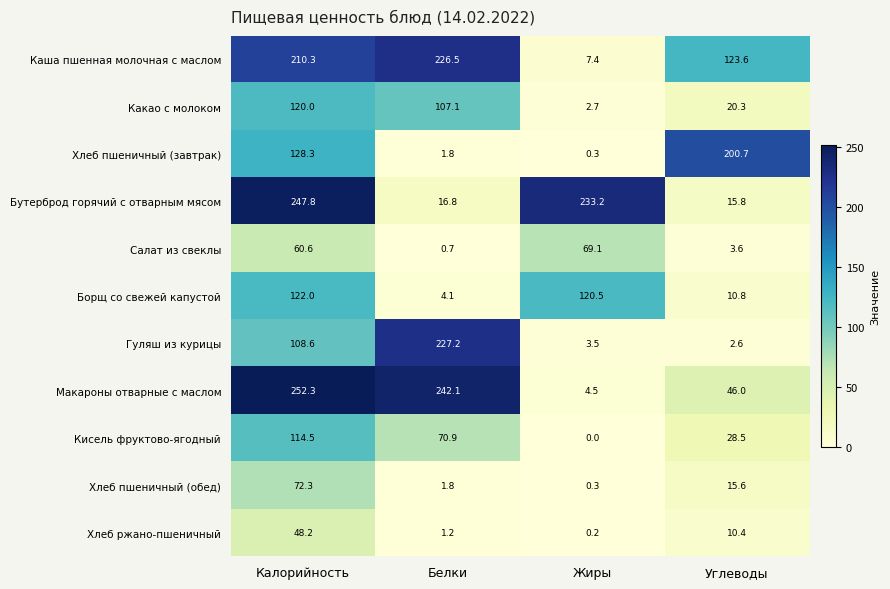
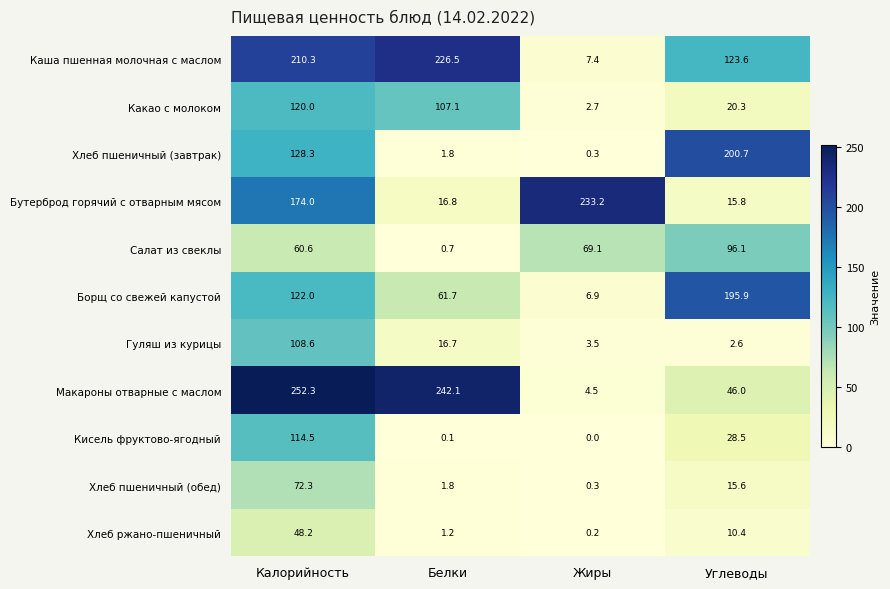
Бутерброд горячий с отварным мясом, Калорийность: 247.8 -> 174.0
Салат из свеклы, Углеводы: 3.6 -> 96.1
Борщ со свежей капустой, Белки: 4.1 -> 61.7
Борщ со свежей капустой, Жиры: 120.5 -> 6.9
Борщ со свежей капустой, Углеводы: 10.8 -> 195.9
Гуляш из курицы, Белки: 227.2 -> 16.7
Кисель фруктово-ягодный, Белки: 70.9 -> 0.1
